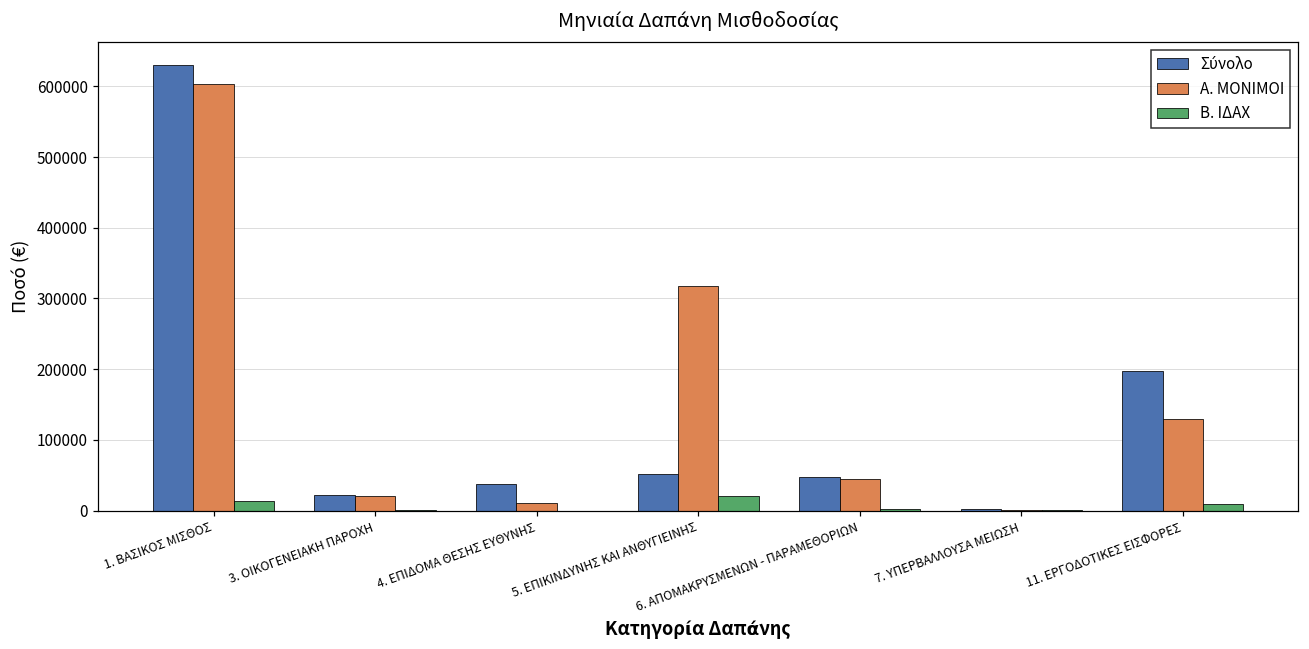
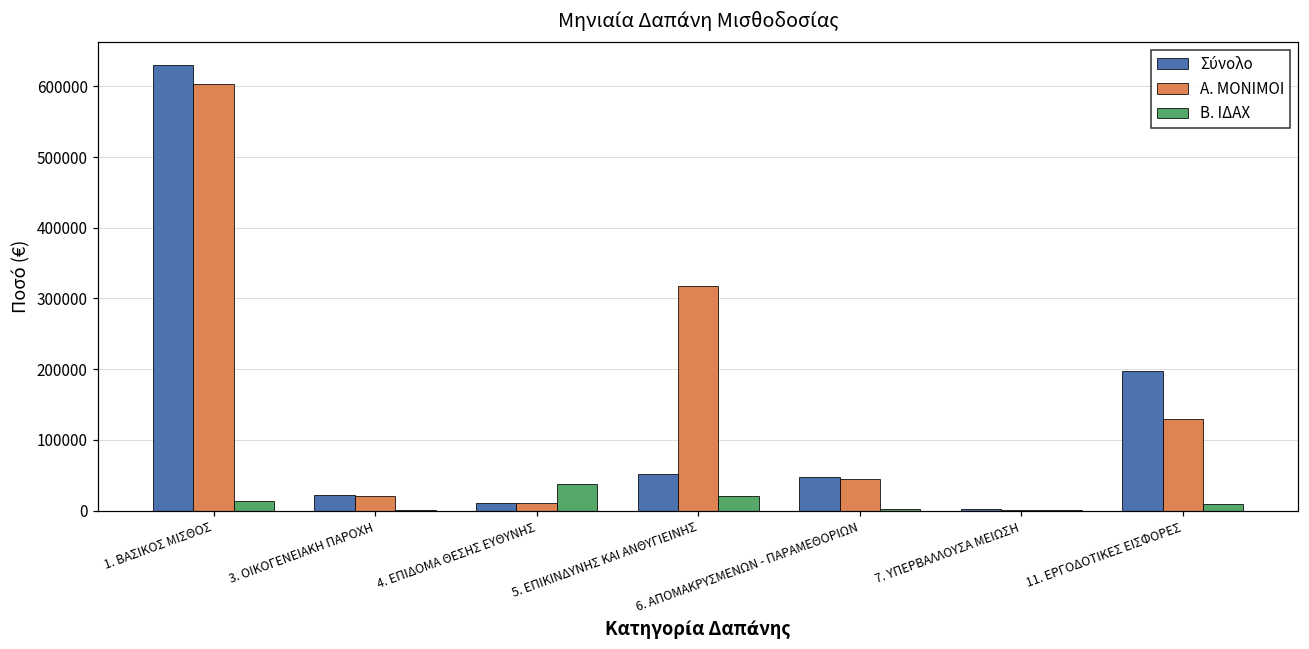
Σύνολο, 4. ΕΠΙΔΟΜΑ ΘΕΣΗΣ ΕΥΘΥΝΗΣ: 40000 -> 10000
Β. ΙΔΑΧ, 4. ΕΠΙΔΟΜΑ ΘΕΣΗΣ ΕΥΘΥΝΗΣ: 0 -> 40000
